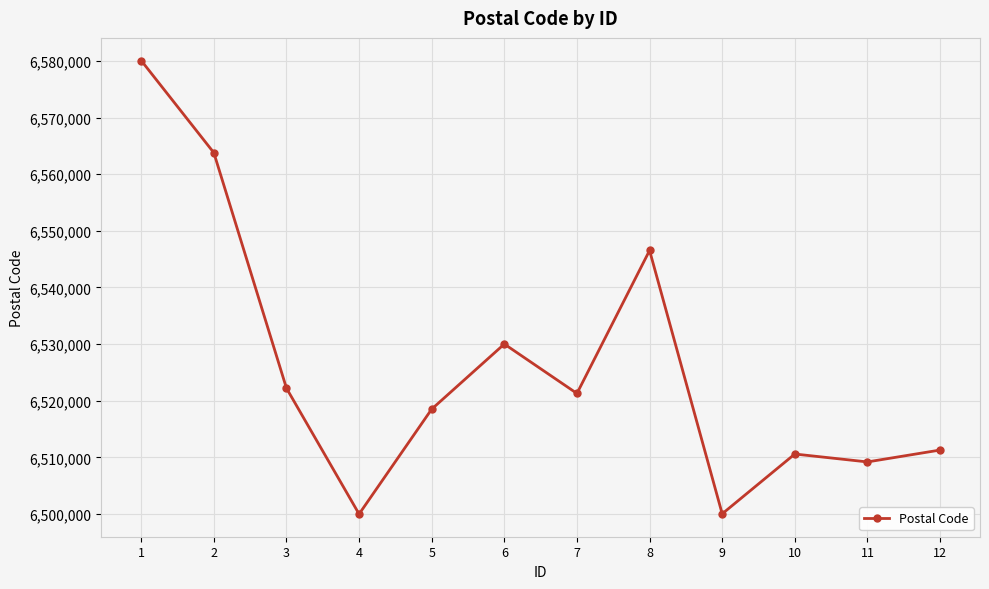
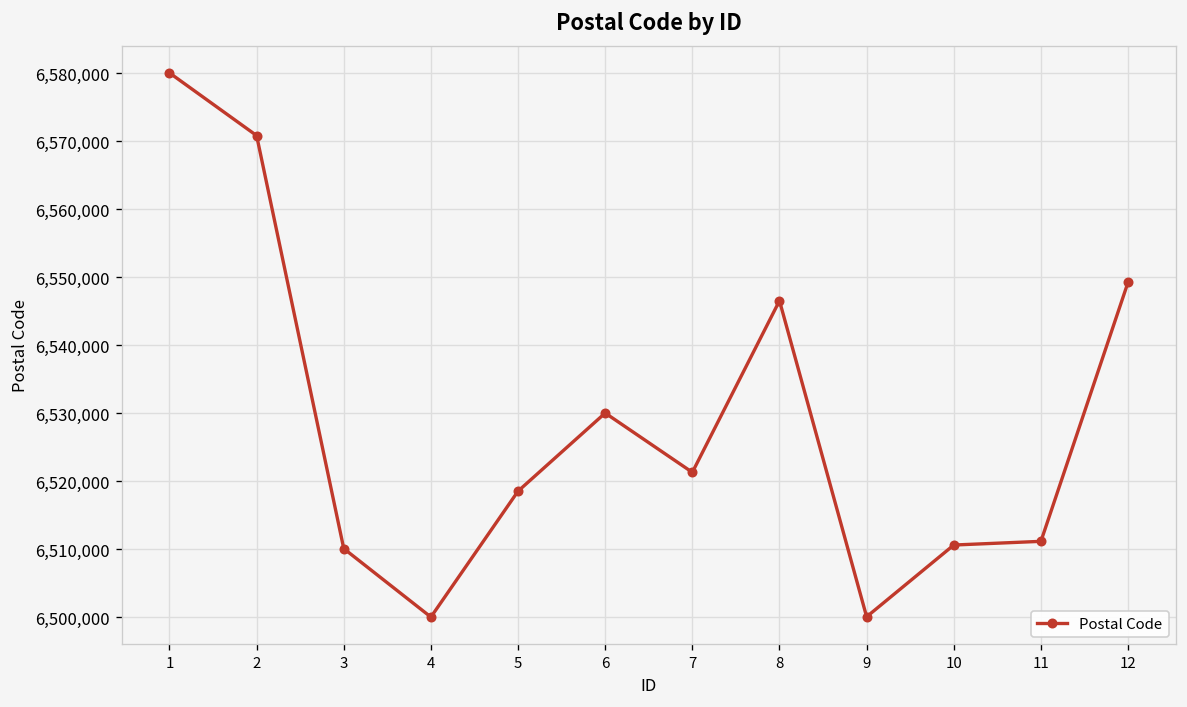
2: 6,564,000 -> 6,571,000
3: 6,522,000 -> 6,510,000
11: 6,509,000 -> 6,511,000
12: 6,511,000 -> 6,549,000
